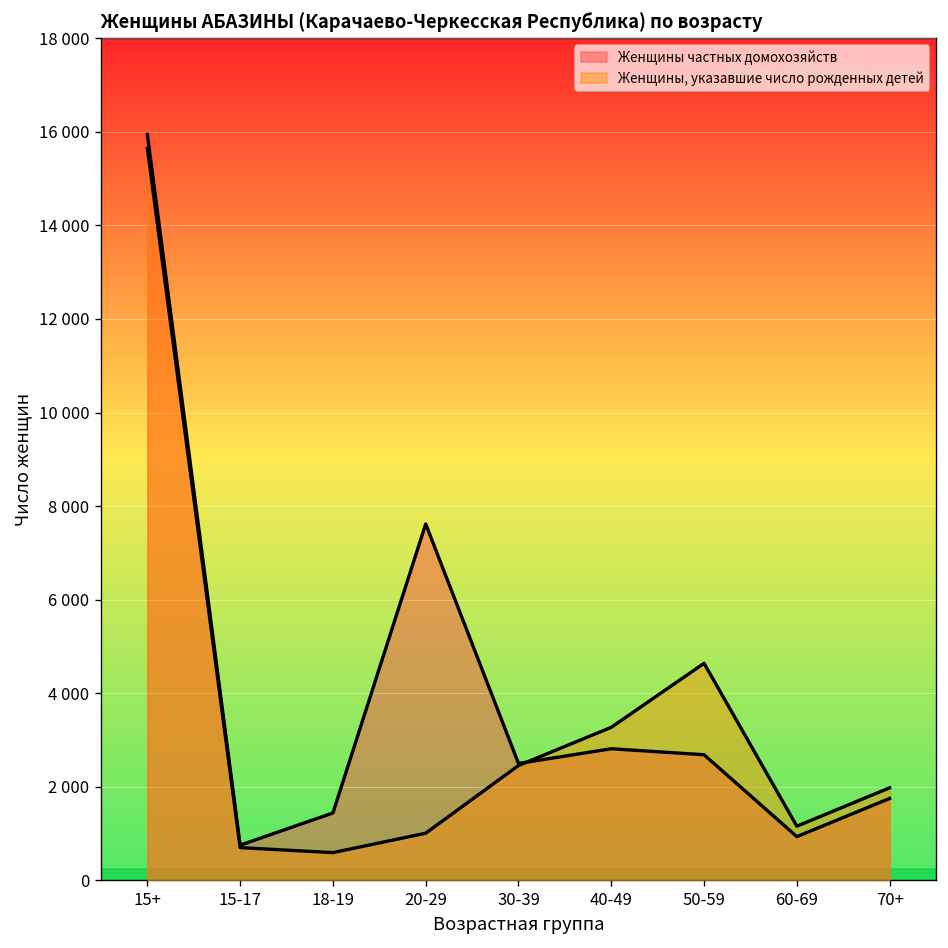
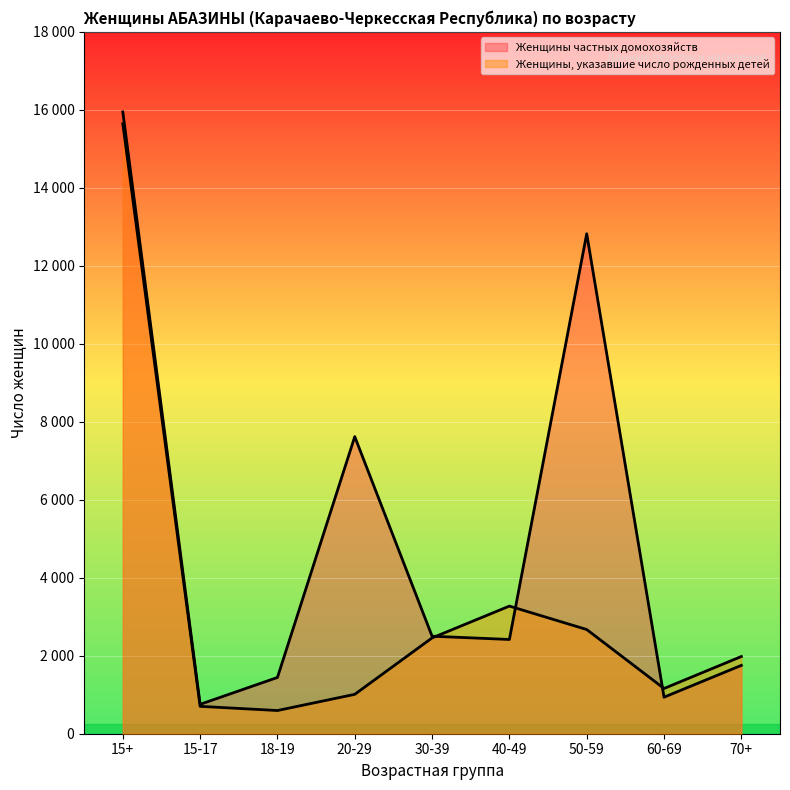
Женщины частных домохозяйств, 40-49: 2800 -> 2400
Женщины частных домохозяйств, 50-59: 2700 -> 12800
Женщины, указавшие число рожденных детей, 50-59: 4600 -> 2700
